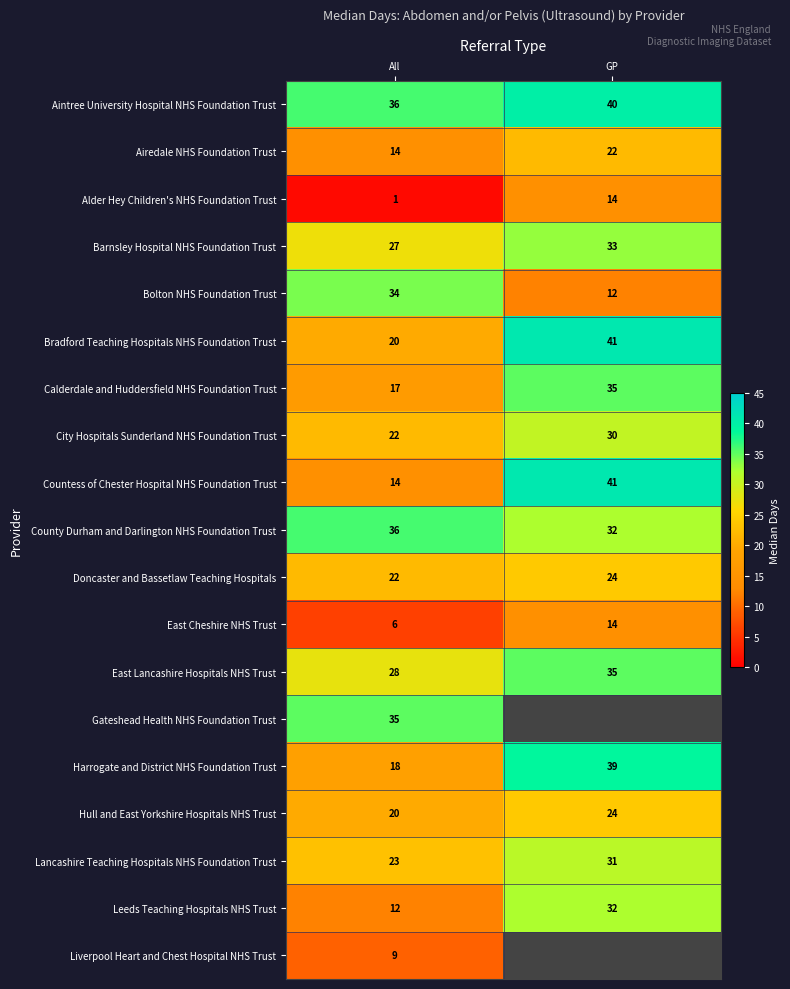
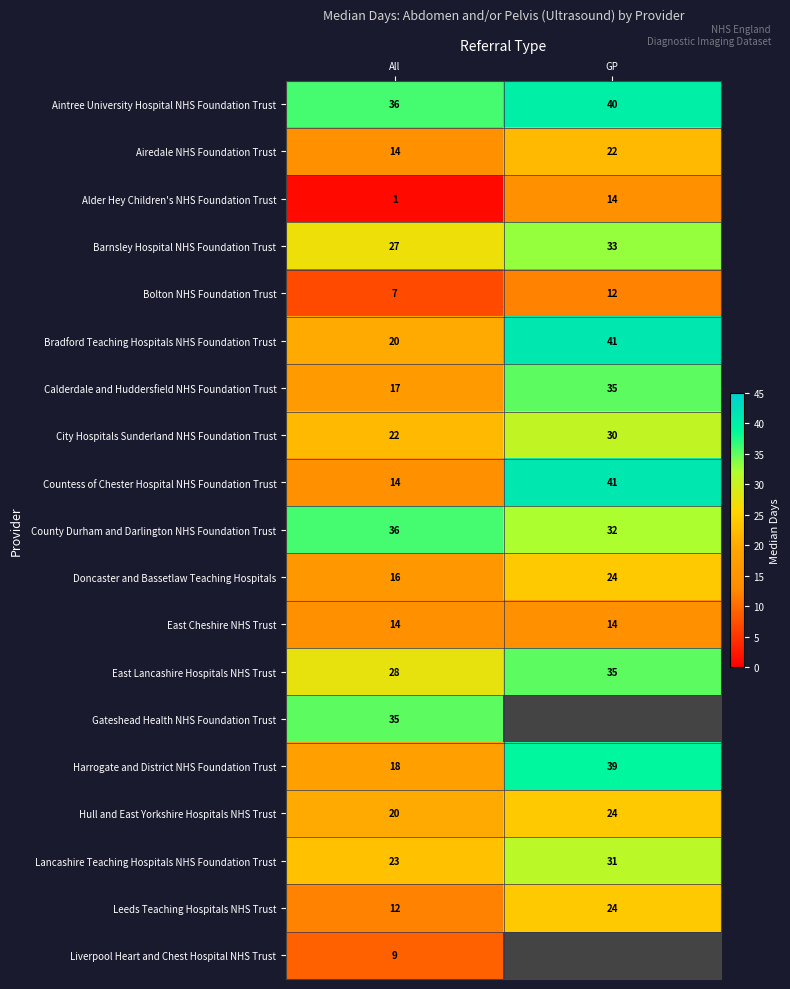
Bolton NHS Foundation Trust, All: 34 -> 7
Doncaster and Bassetlaw Teaching Hospitals, All: 22 -> 16
East Cheshire NHS Trust, All: 6 -> 14
Leeds Teaching Hospitals NHS Trust, GP: 32 -> 24
